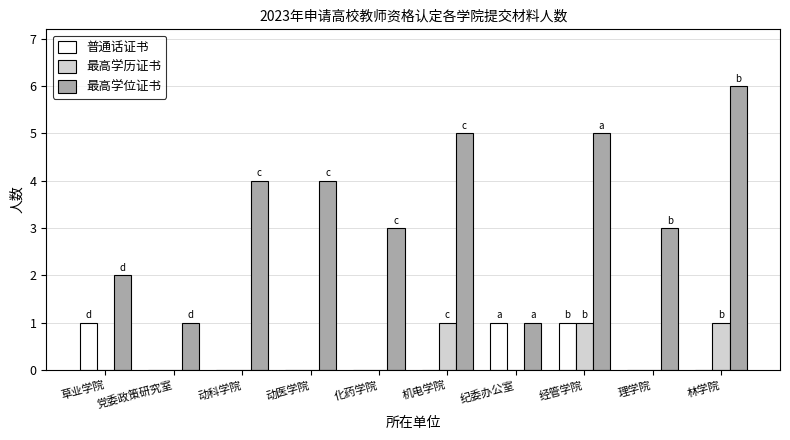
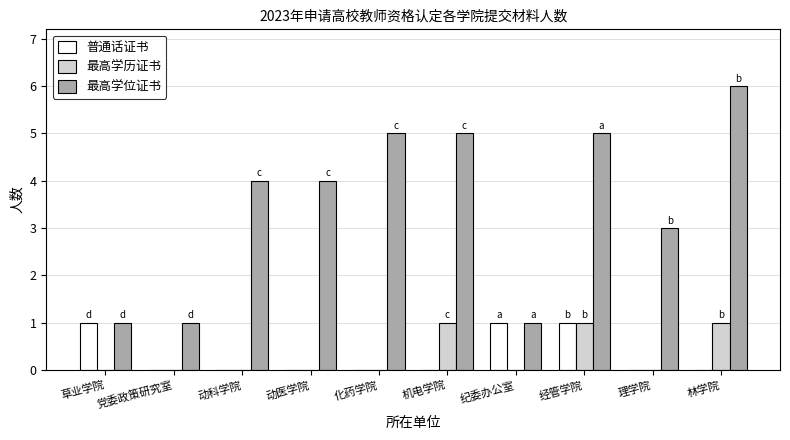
最高学位证书, 草业学院: 2 -> 1
最高学位证书, 化药学院: 3 -> 5
